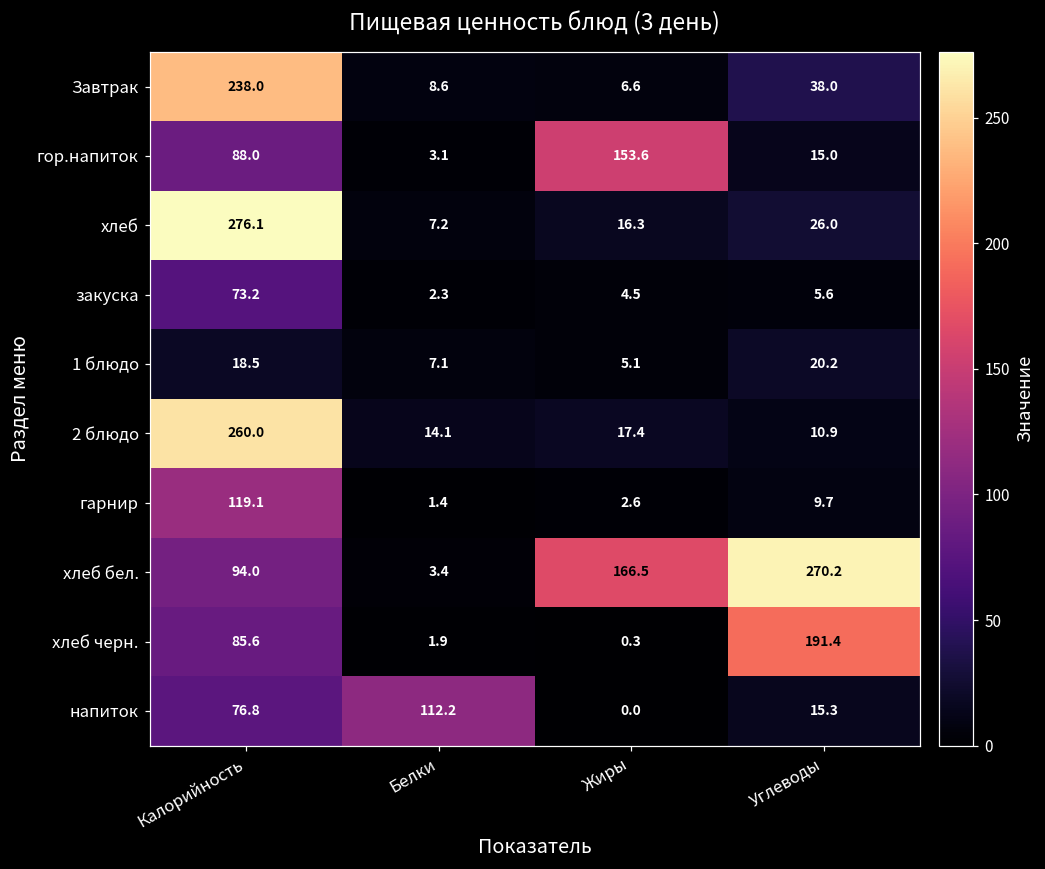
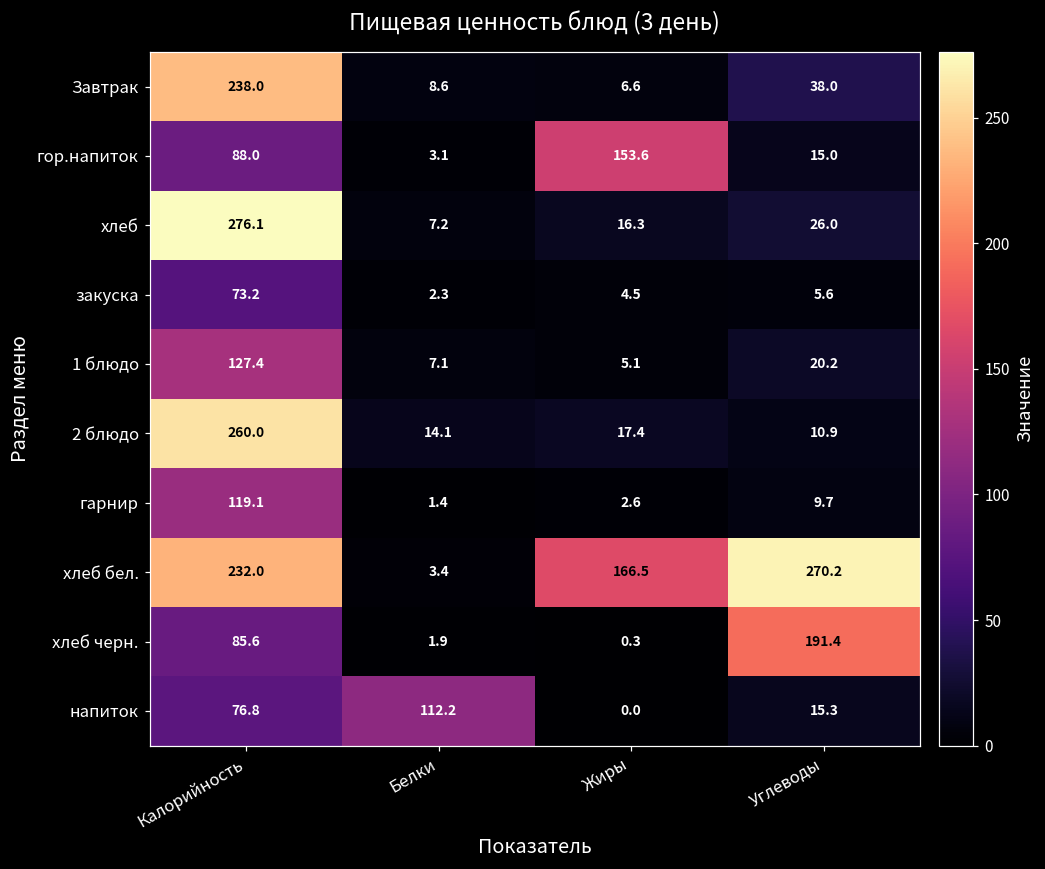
1 блюдо, Калорийность: 18.5 -> 127.4
хлеб бел., Калорийность: 94.0 -> 232.0
